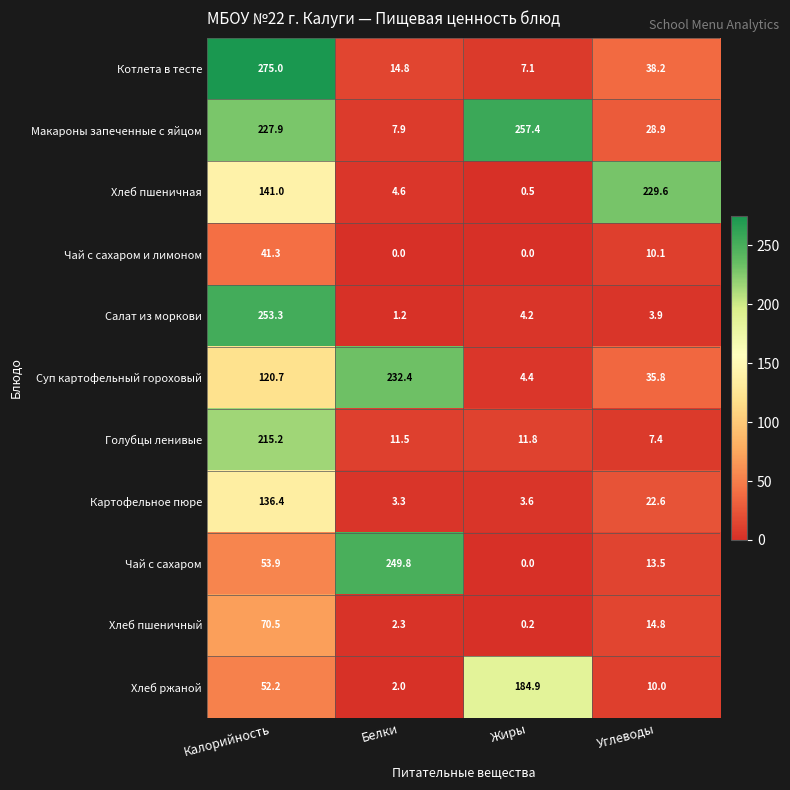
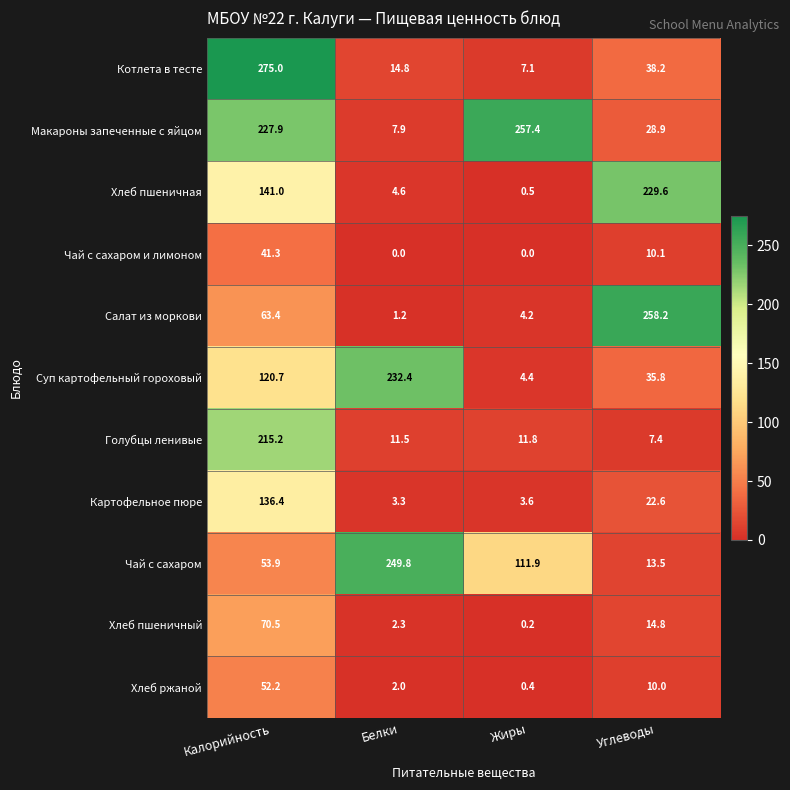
Салат из моркови, Калорийность: 253.3 -> 63.4
Салат из моркови, Углеводы: 3.9 -> 258.2
Чай с сахаром, Жиры: 0.0 -> 111.9
Хлеб ржаной, Жиры: 184.9 -> 0.4
